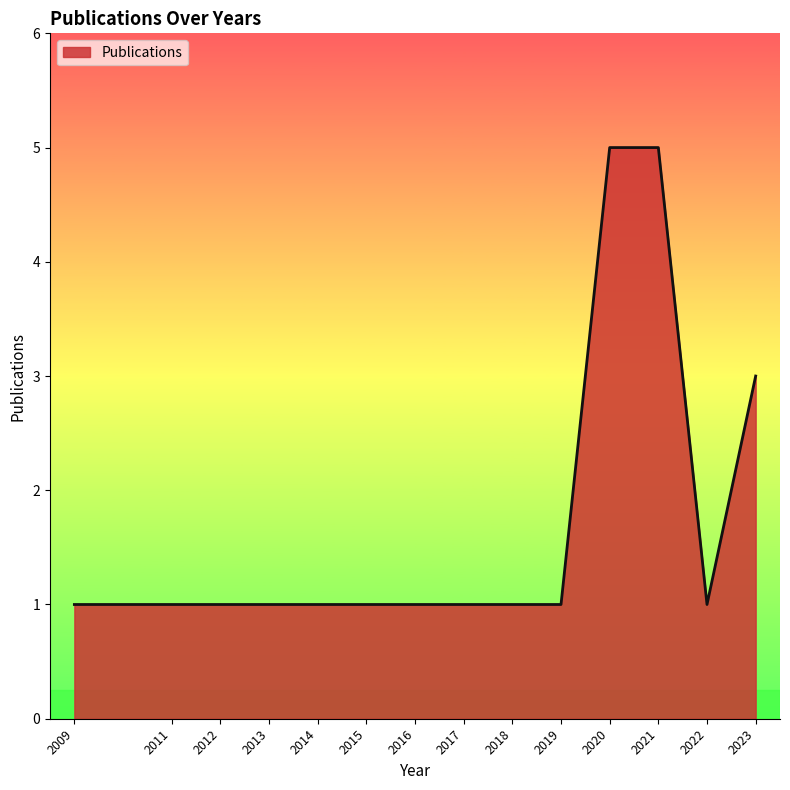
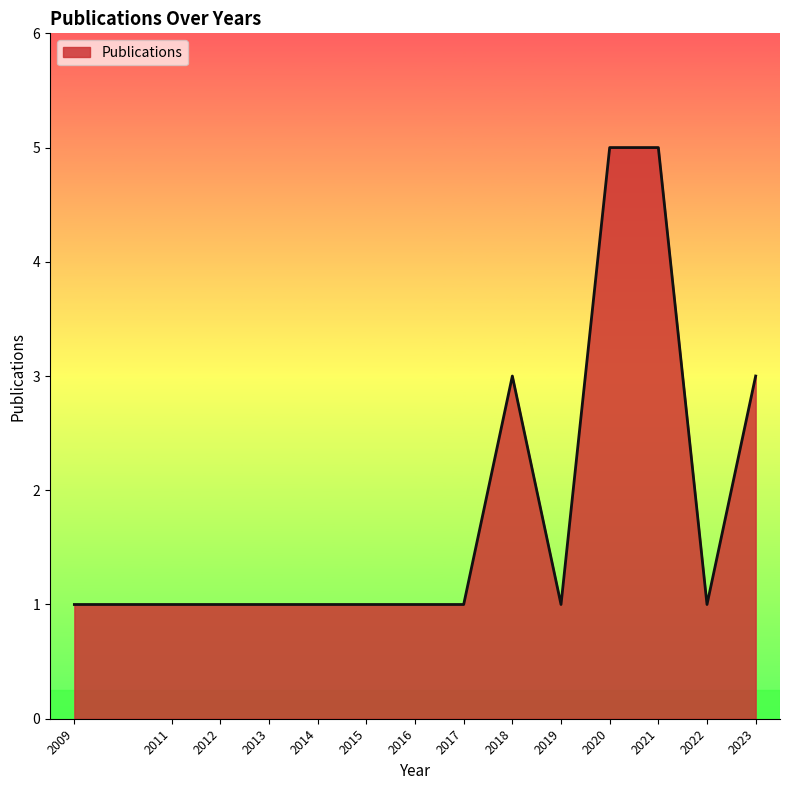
2018: 1 -> 3
